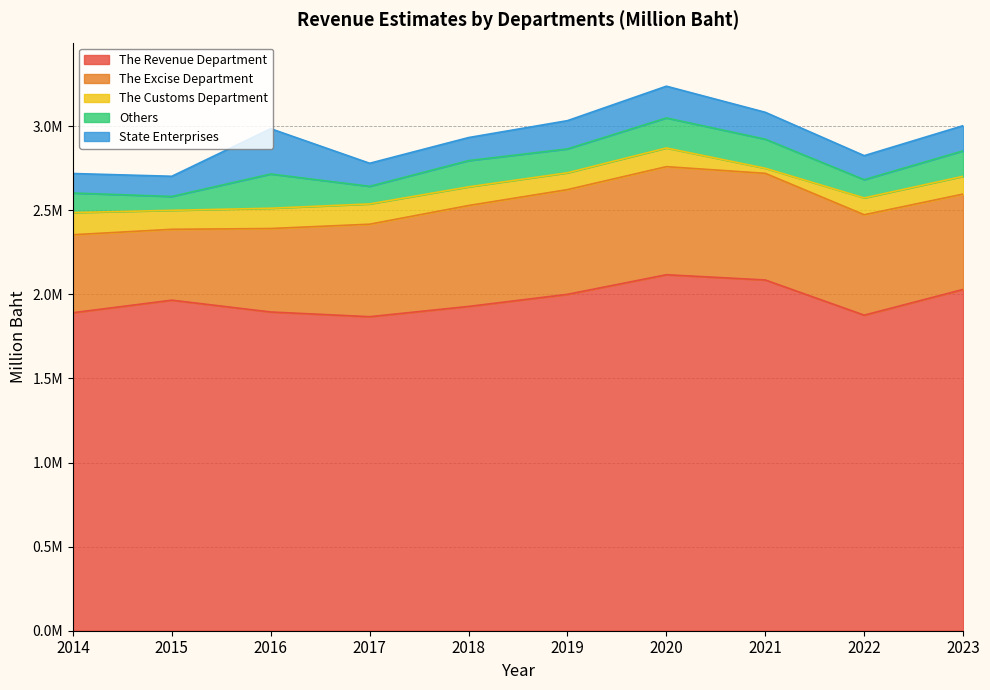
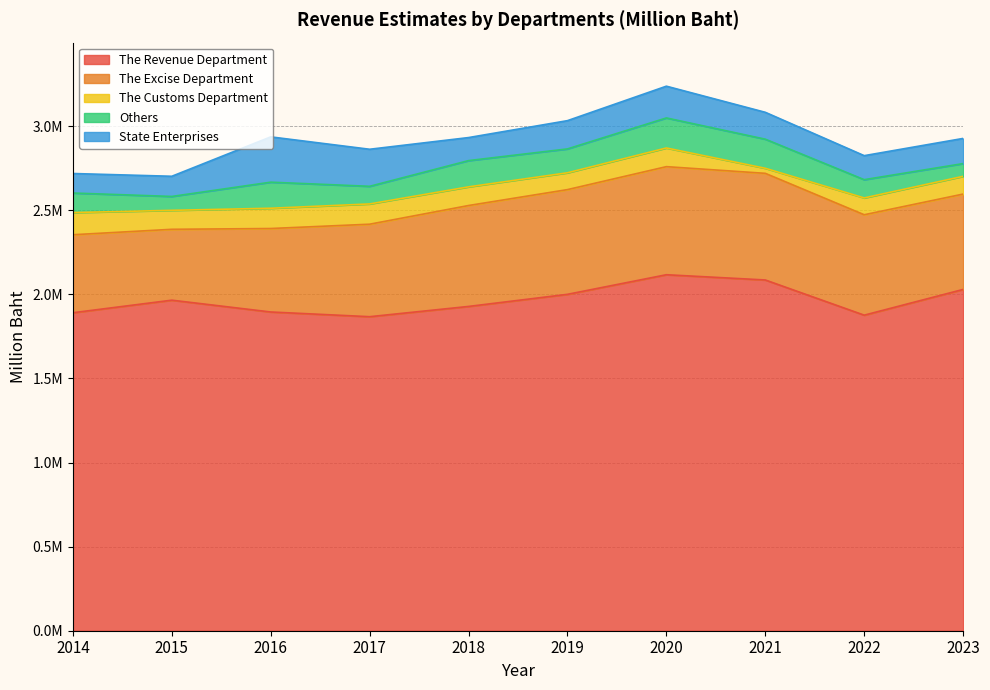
Others, 2016: 200000 -> 150000
State Enterprises, 2017: 140000 -> 220000
Others, 2023: 150000 -> 80000
